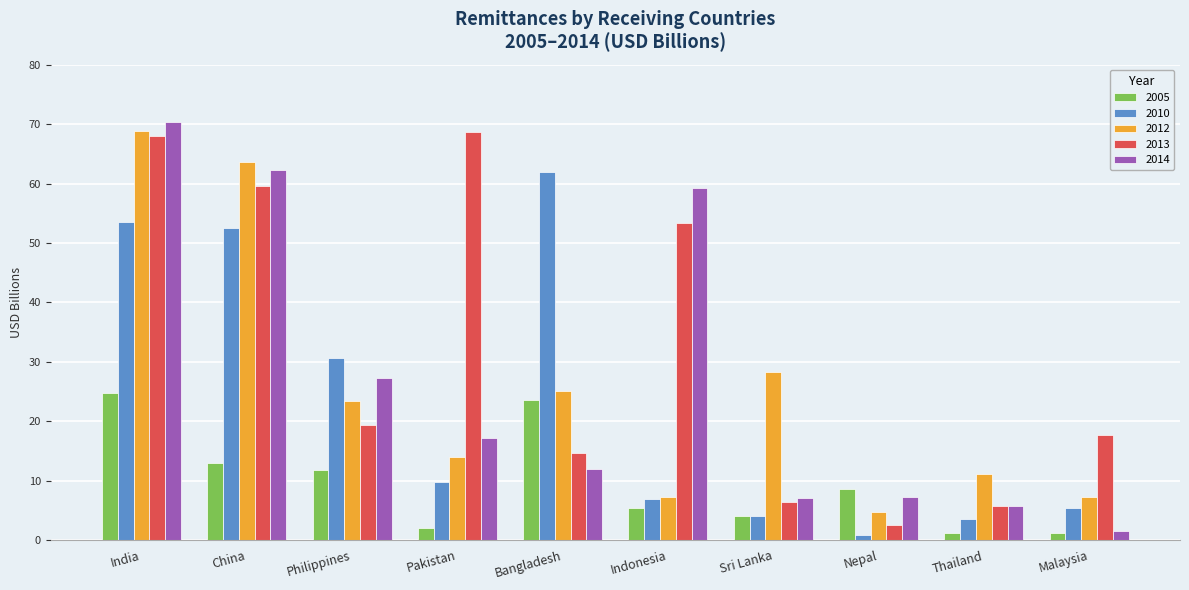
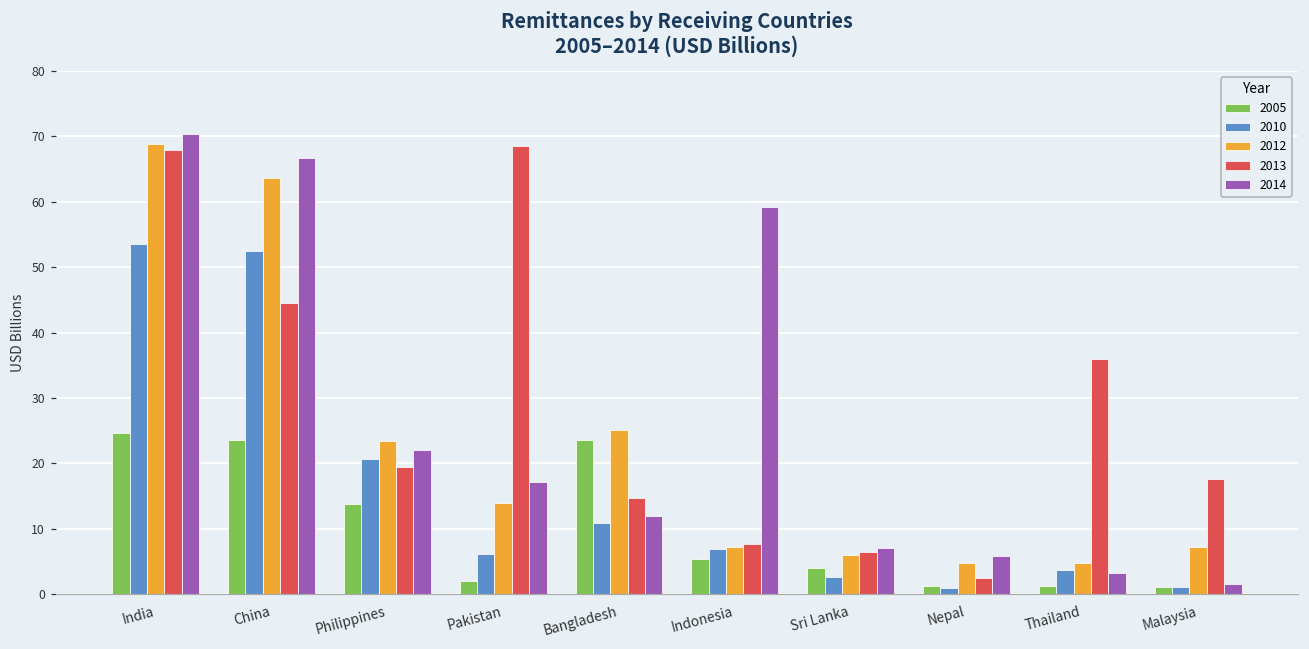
2005, China: 13 -> 24
2013, China: 60 -> 45
2014, China: 62 -> 67
2005, Philippines: 12 -> 14
2010, Philippines: 31 -> 21
2014, Philippines: 27 -> 22
2010, Pakistan: 10 -> 6
2010, Bangladesh: 62 -> 11
2013, Indonesia: 53 -> 8
2010, Sri Lanka: 4 -> 3
2012, Sri Lanka: 28 -> 6
2005, Nepal: 9 -> 1
2014, Nepal: 7 -> 6
2012, Thailand: 11 -> 5
2013, Thailand: 6 -> 36
2014, Thailand: 6 -> 3
2010, Malaysia: 5 -> 1
